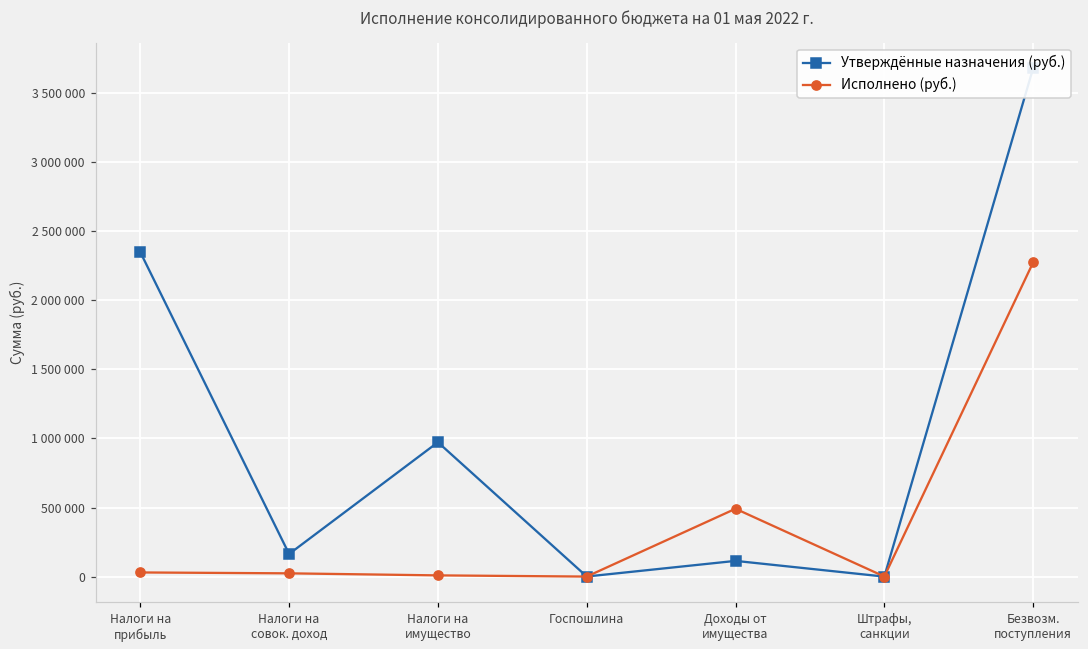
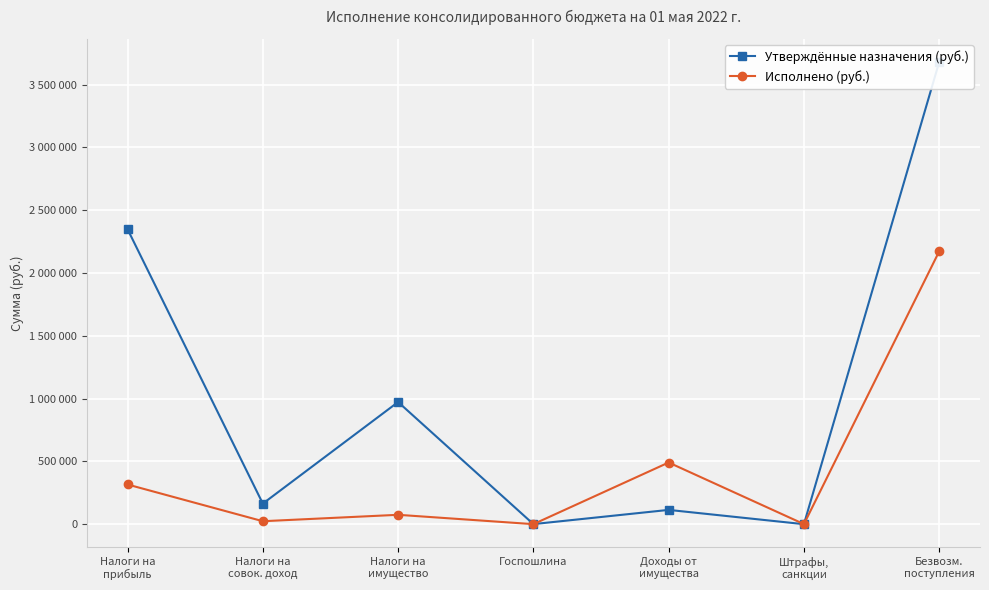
Исполнено (руб.), Налоги на прибыль: 30000 -> 320000
Исполнено (руб.), Налоги на имущество: 10000 -> 80000
Исполнено (руб.), Безвозм. поступления: 2270000 -> 2170000
